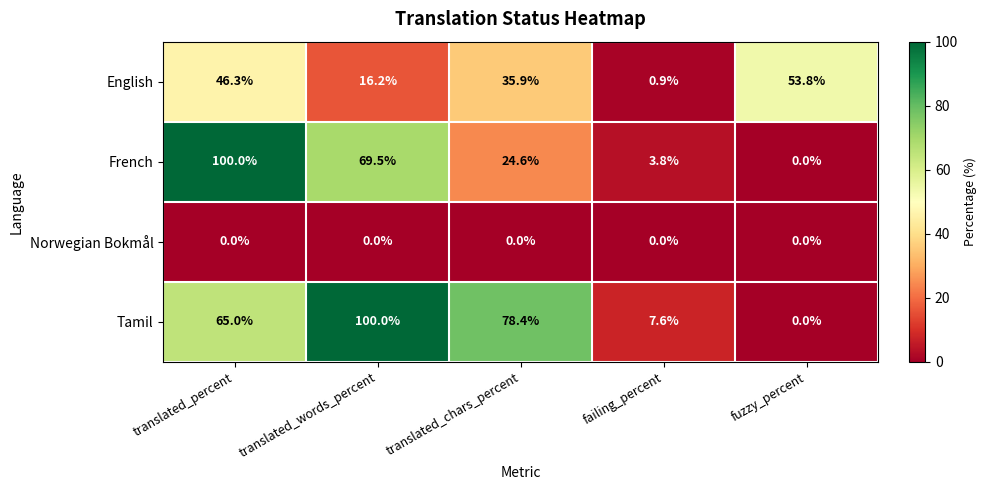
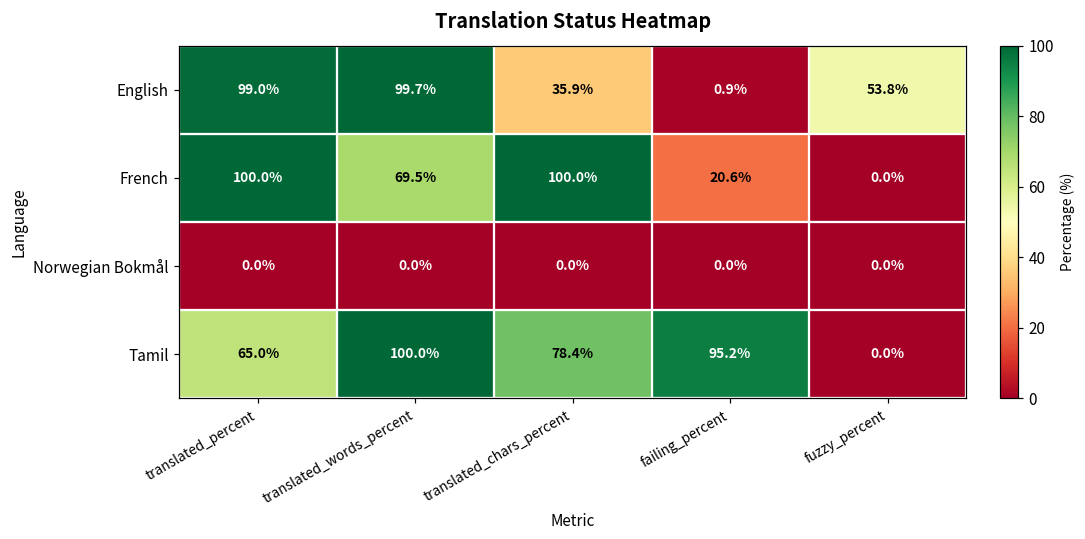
English, translated_percent: 46.3% -> 99.0%
English, translated_words_percent: 16.2% -> 99.7%
French, translated_chars_percent: 24.6% -> 100.0%
French, failing_percent: 3.8% -> 20.6%
Tamil, failing_percent: 7.6% -> 95.2%
